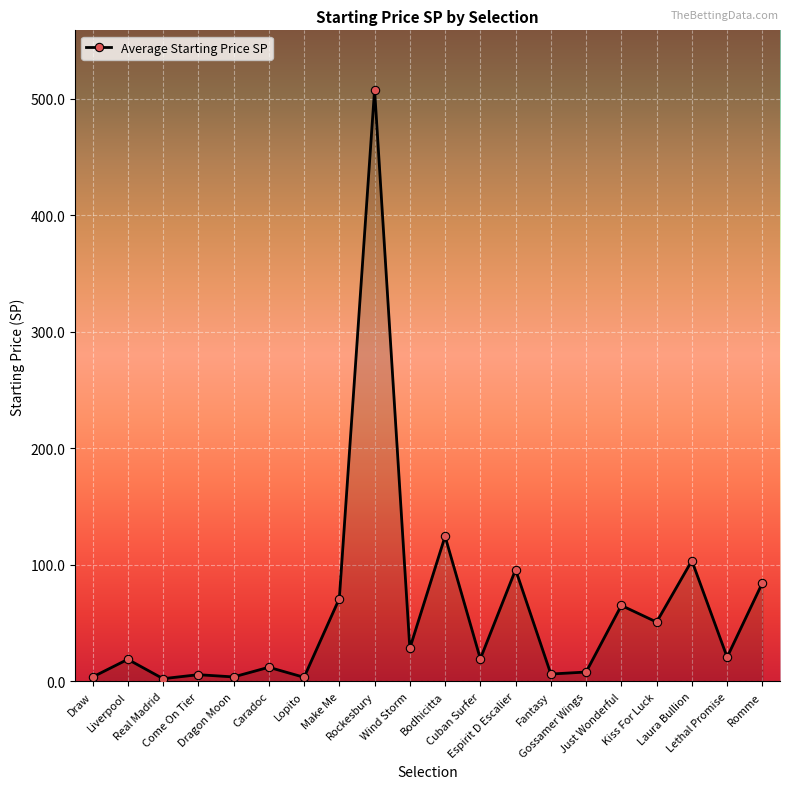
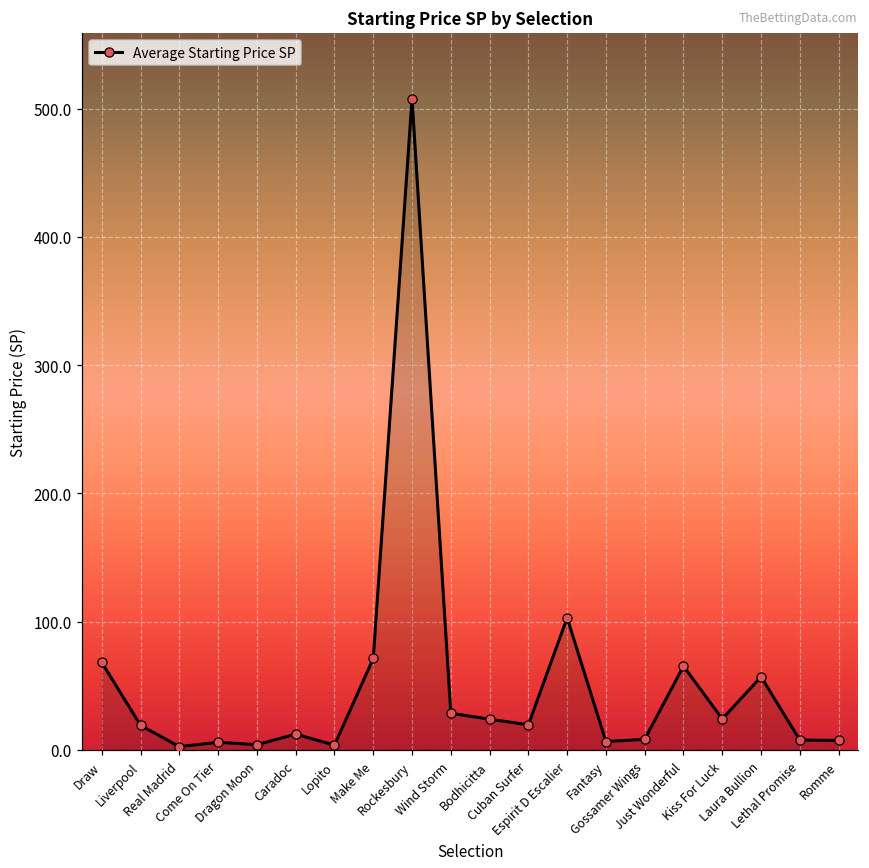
Draw: 4 -> 68
Bodhicitta: 125 -> 24
Espirit D Escalier: 96 -> 103
Kiss For Luck: 51 -> 24
Laura Bullion: 104 -> 57
Lethal Promise: 21 -> 8
Romme: 85 -> 7
